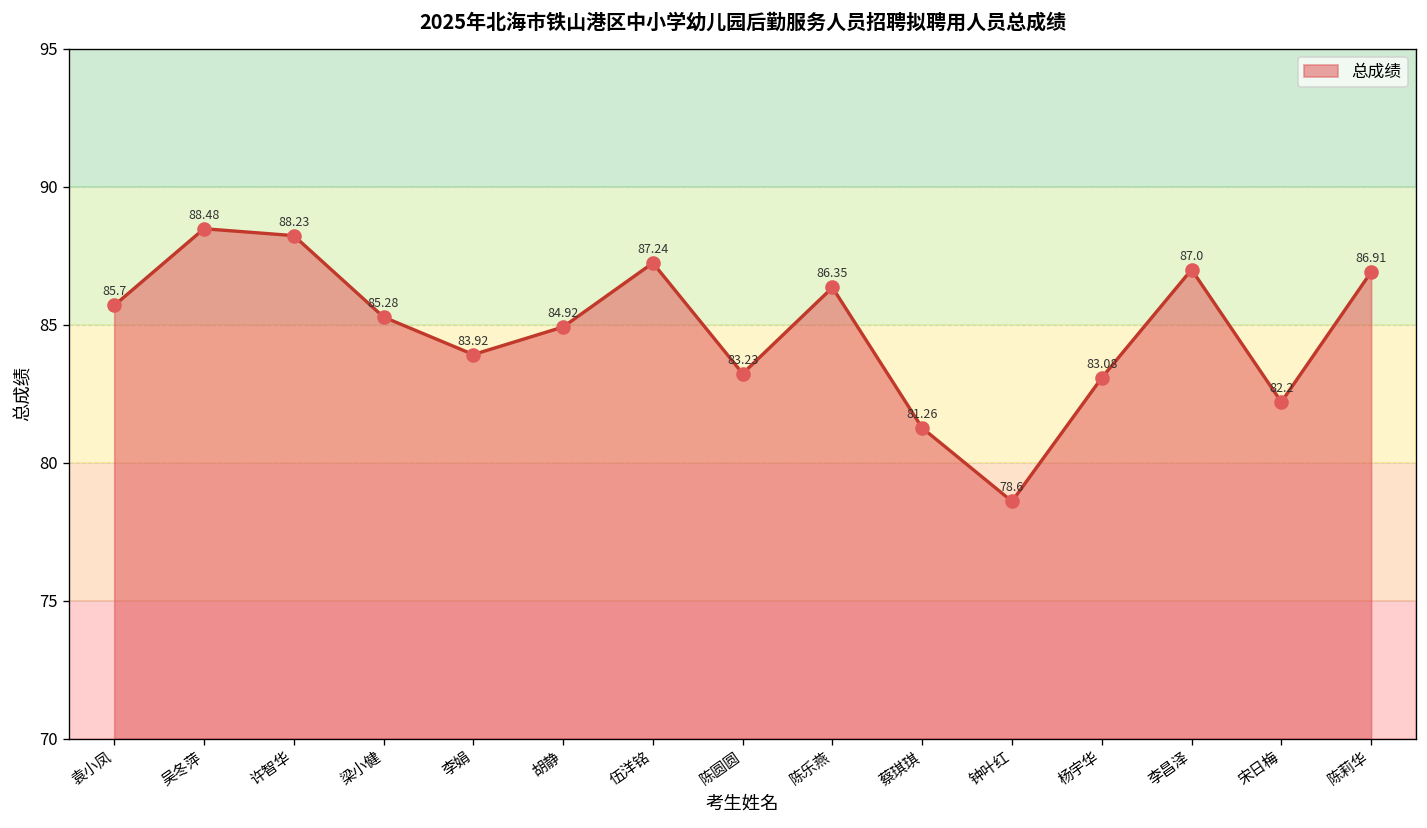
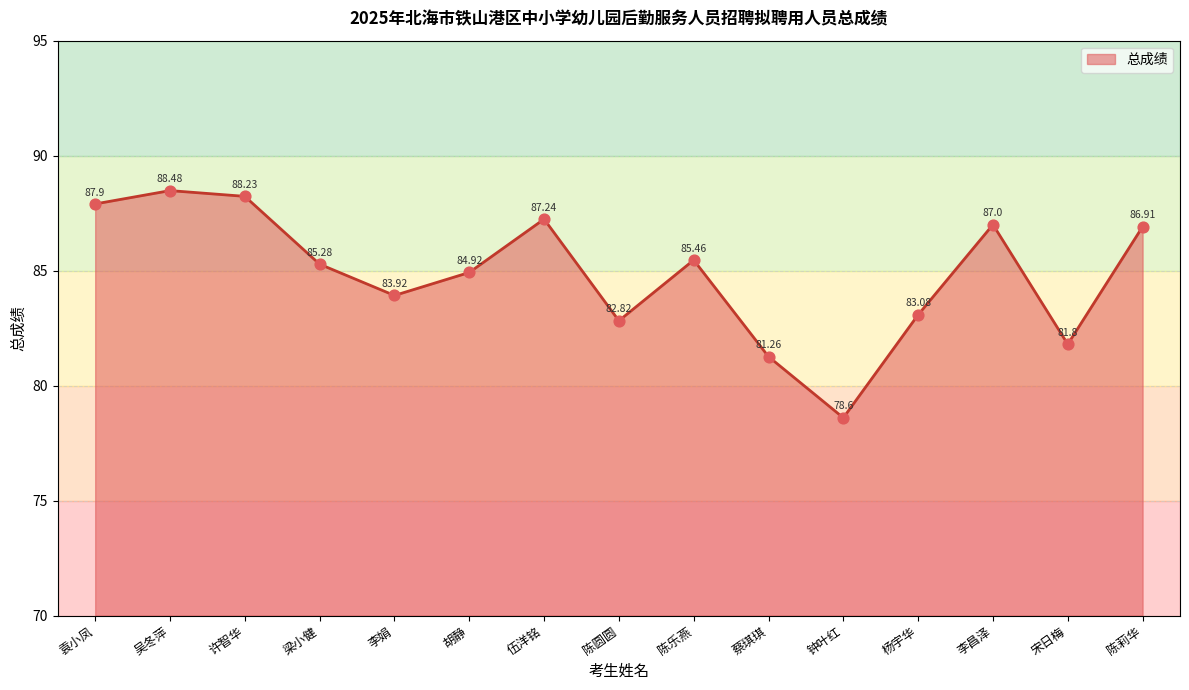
袁小凤: 85.7 -> 87.9
陈圆圆: 83.23 -> 82.82
陈乐燕: 86.35 -> 85.46
宋日梅: 82.2 -> 81.8
